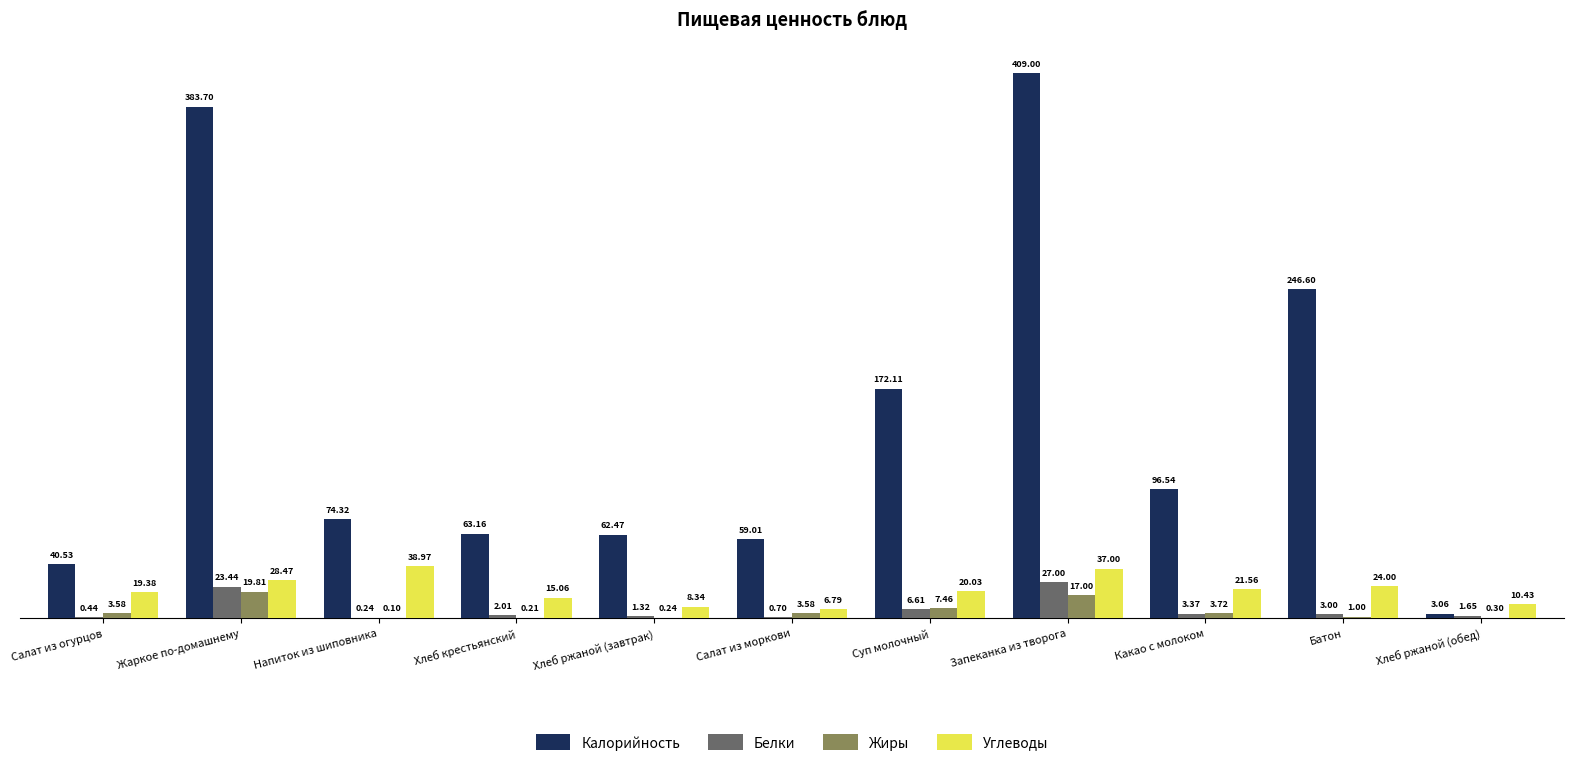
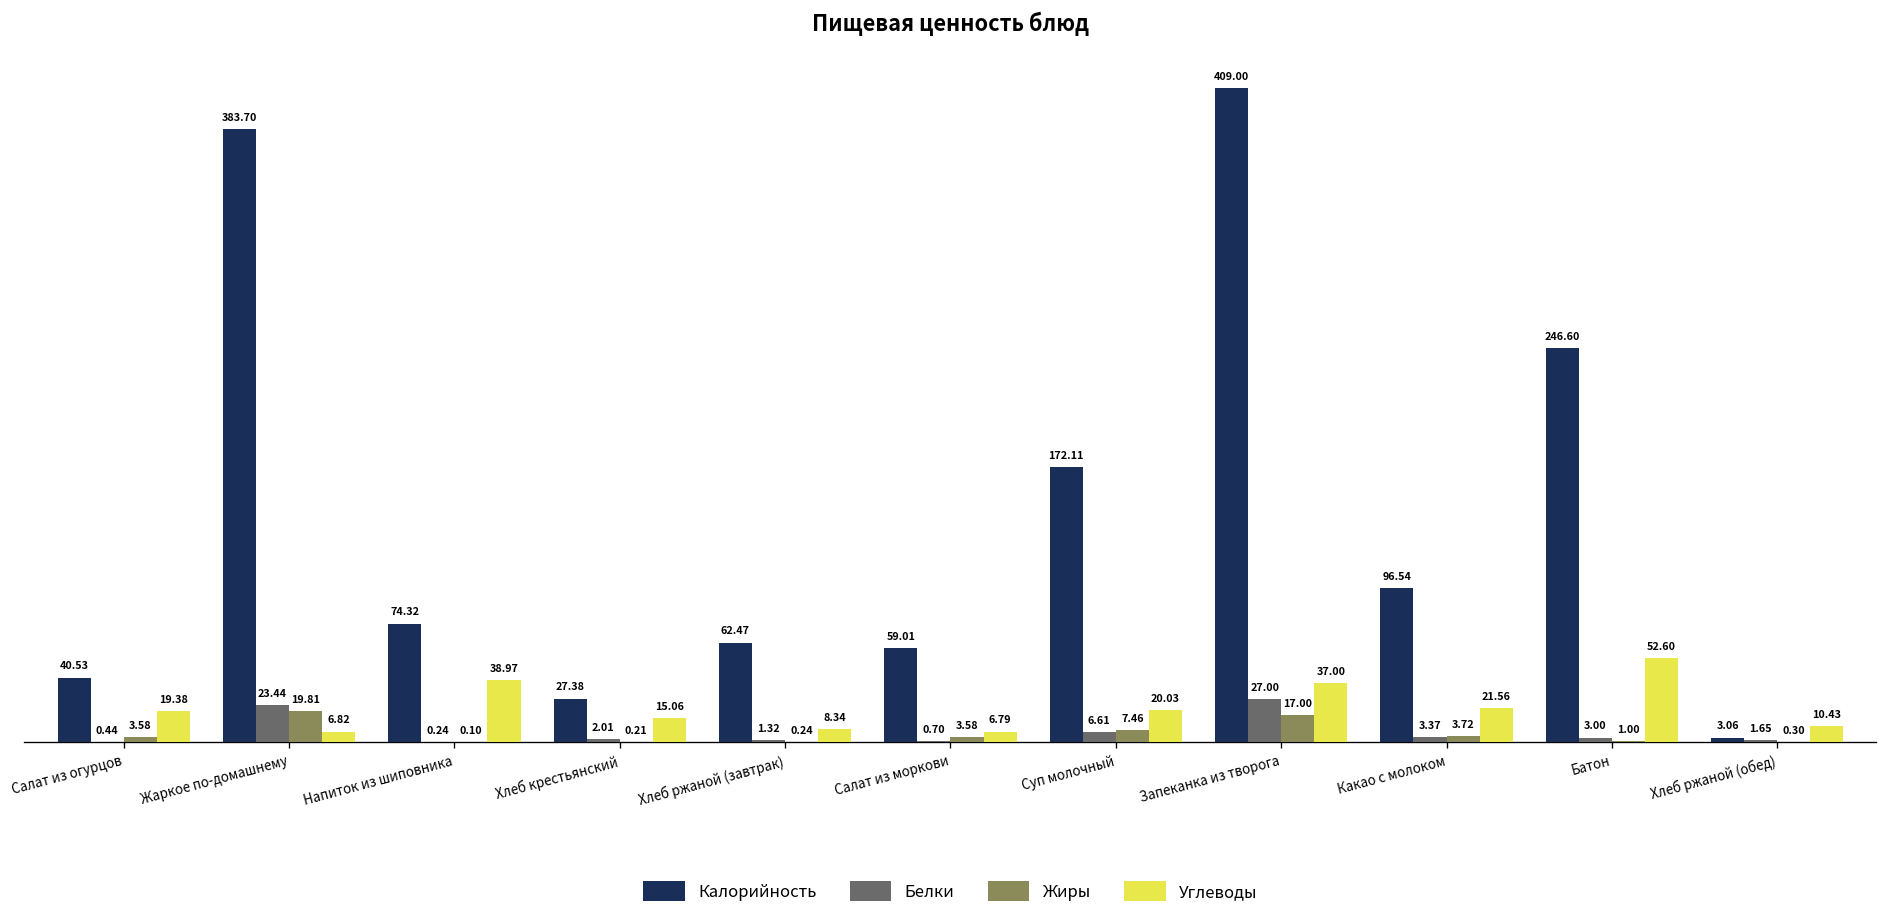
Углеводы, Жаркое по-домашнему: 28.47 -> 6.82
Калорийность, Хлеб крестьянский: 63.16 -> 27.38
Углеводы, Батон: 24.00 -> 52.60
